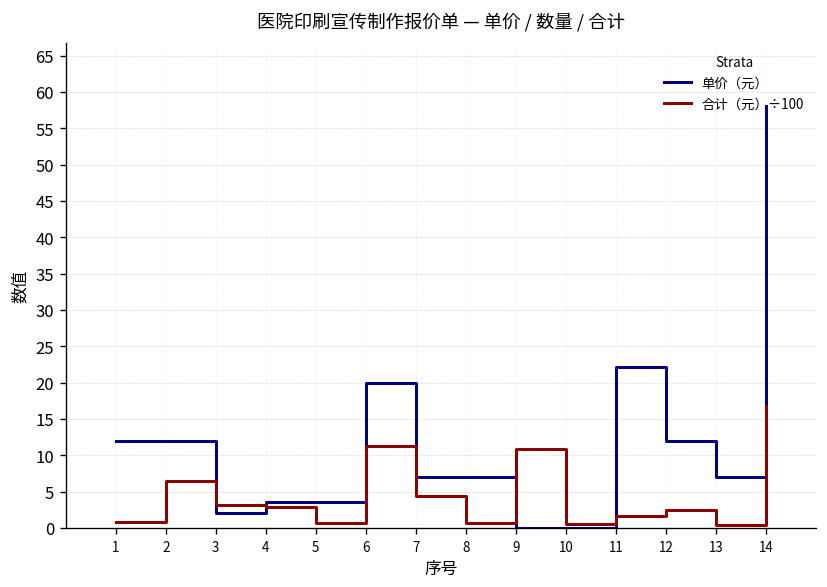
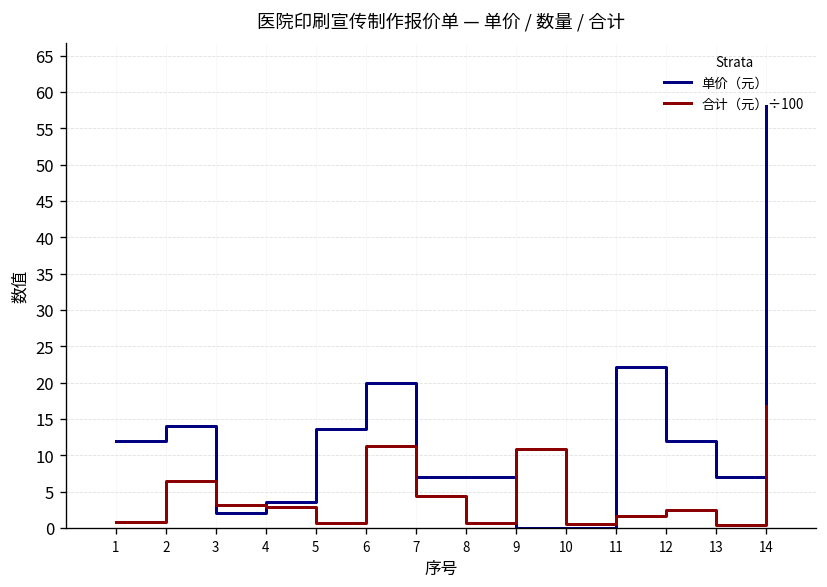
单价（元）, 2: 12 -> 14
单价（元）, 5: 4 -> 14
